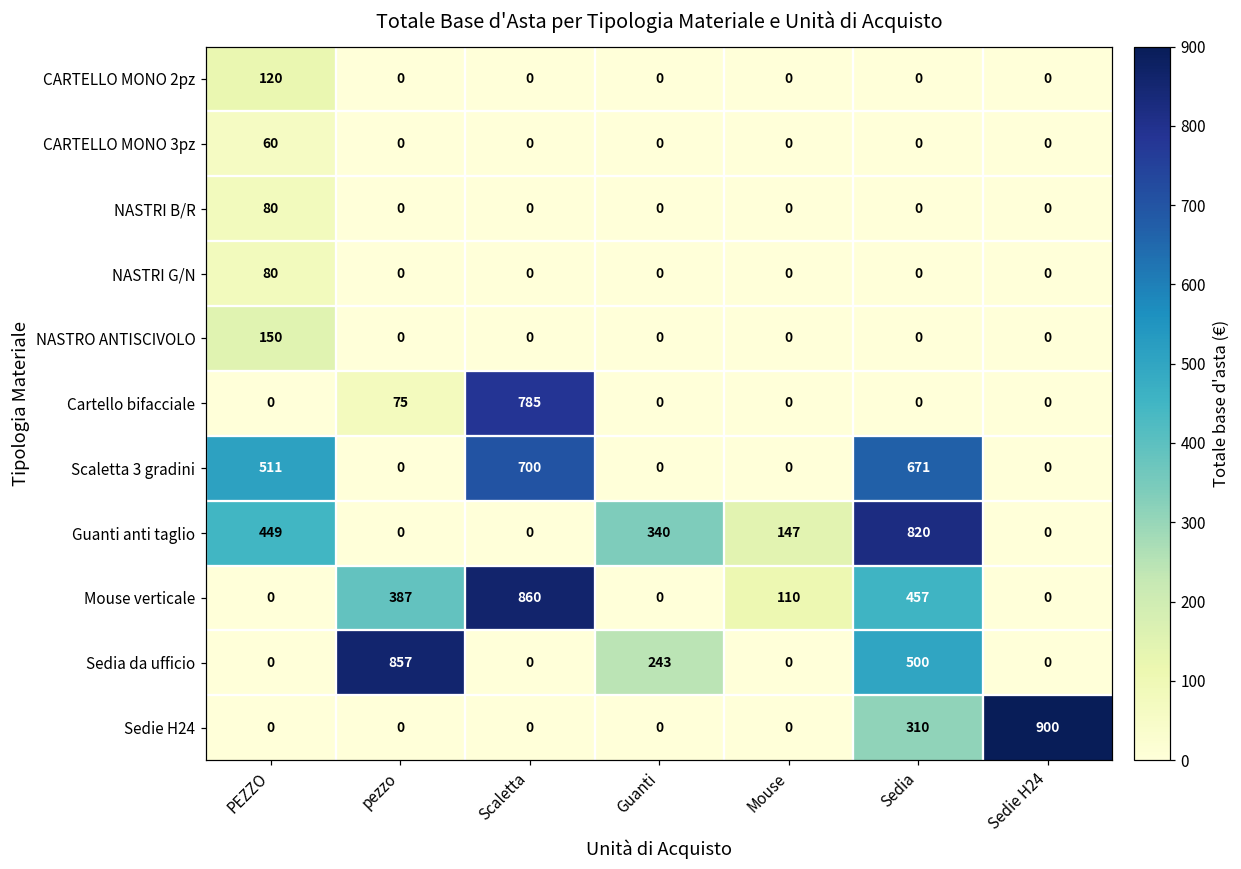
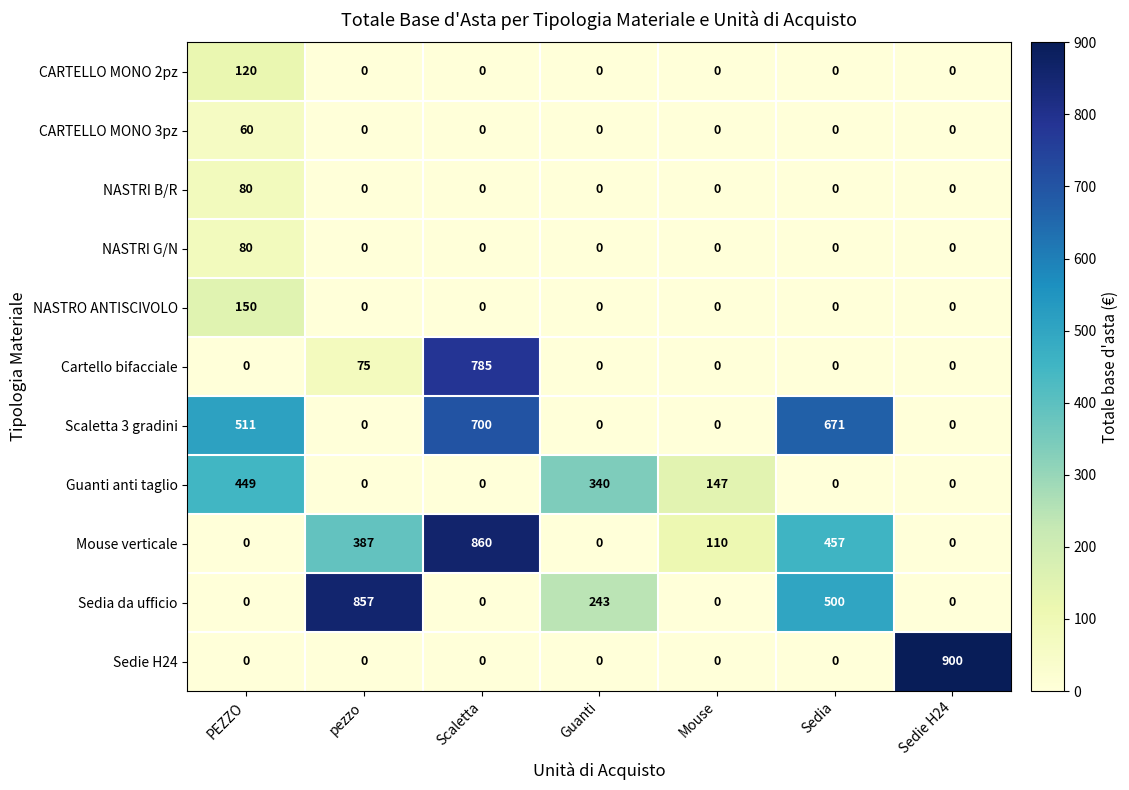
Guanti anti taglio, Sedia: 820 -> 0
Sedie H24, Sedia: 310 -> 0
